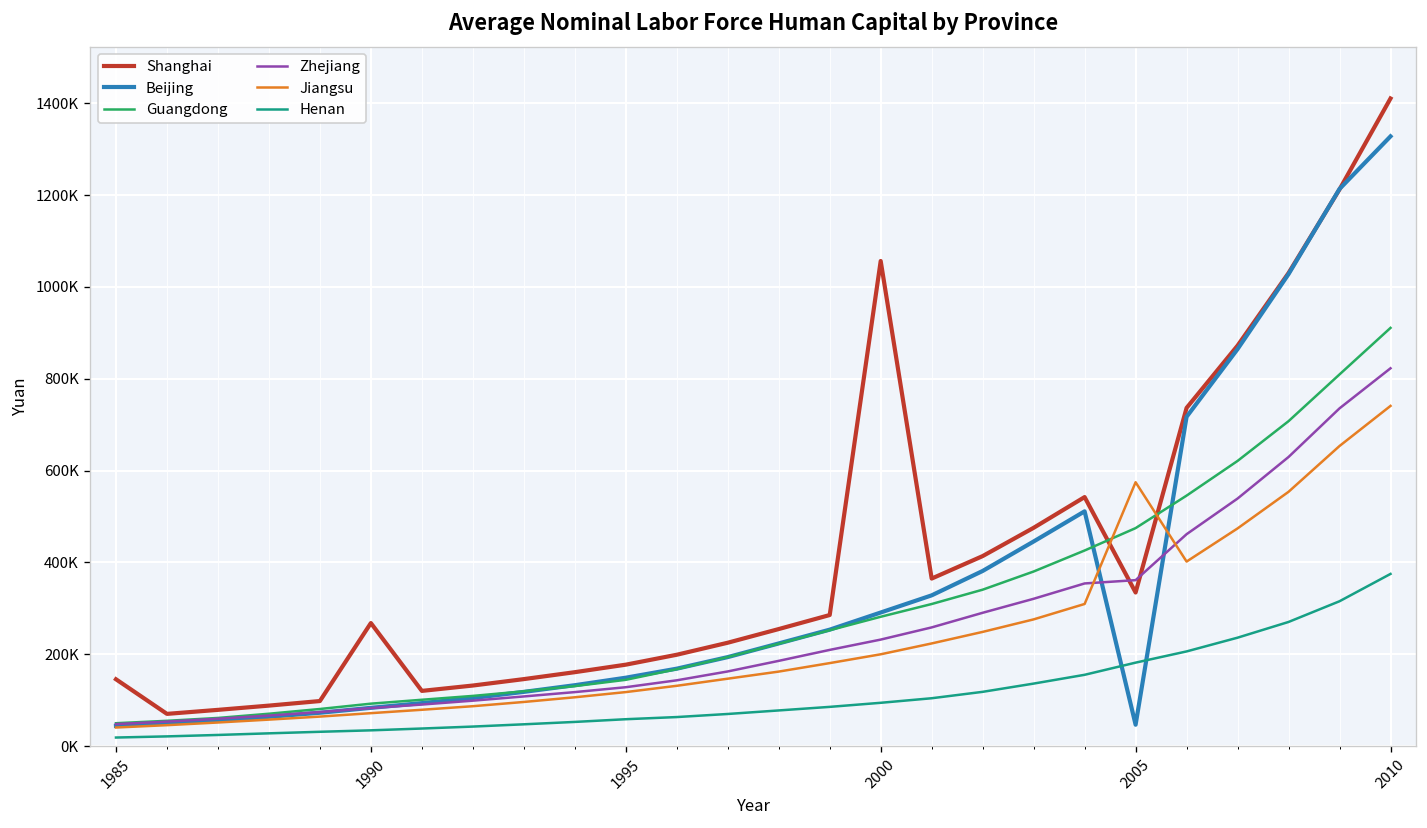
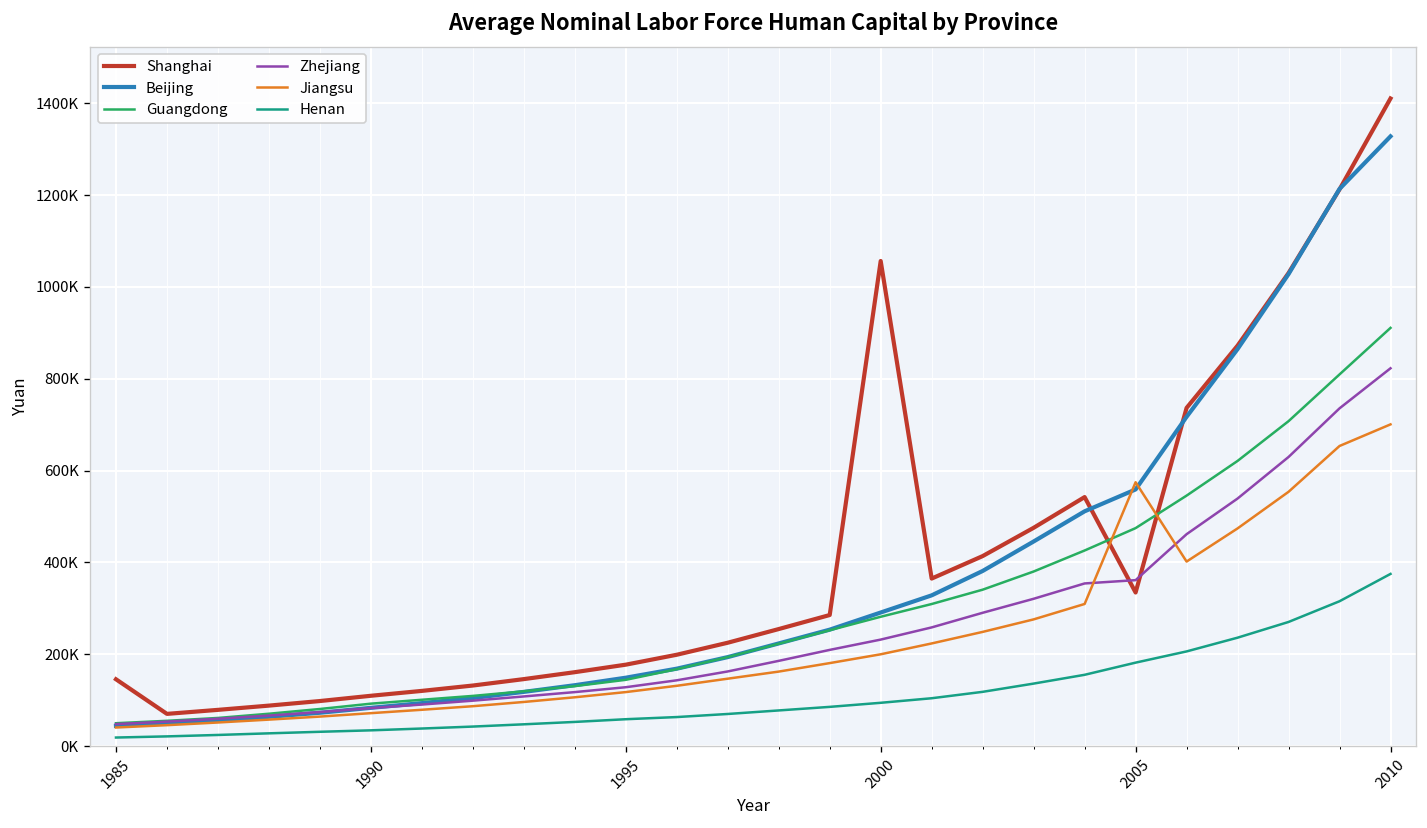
Shanghai, 1990: 270000 -> 110000
Beijing, 2005: 50000 -> 560000
Jiangsu, 2010: 740000 -> 700000
